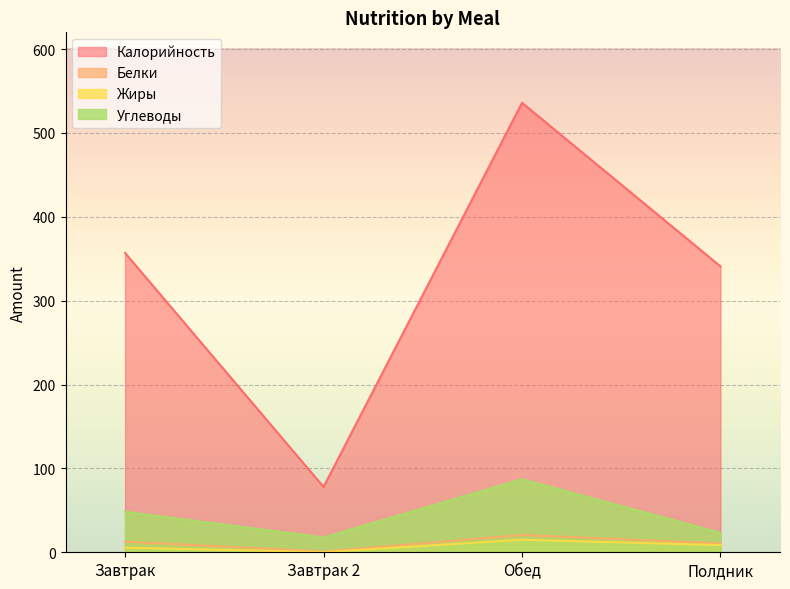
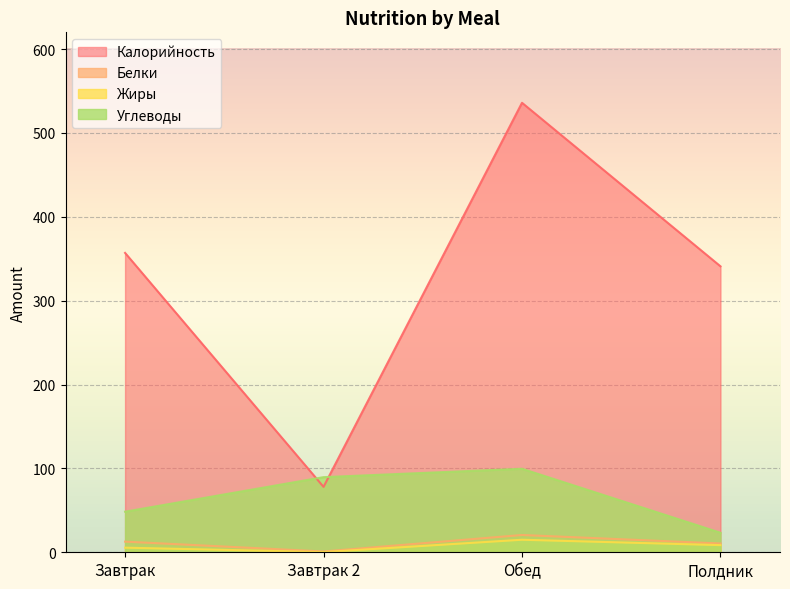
Углеводы, Завтрак 2: 20 -> 90
Углеводы, Обед: 90 -> 100
